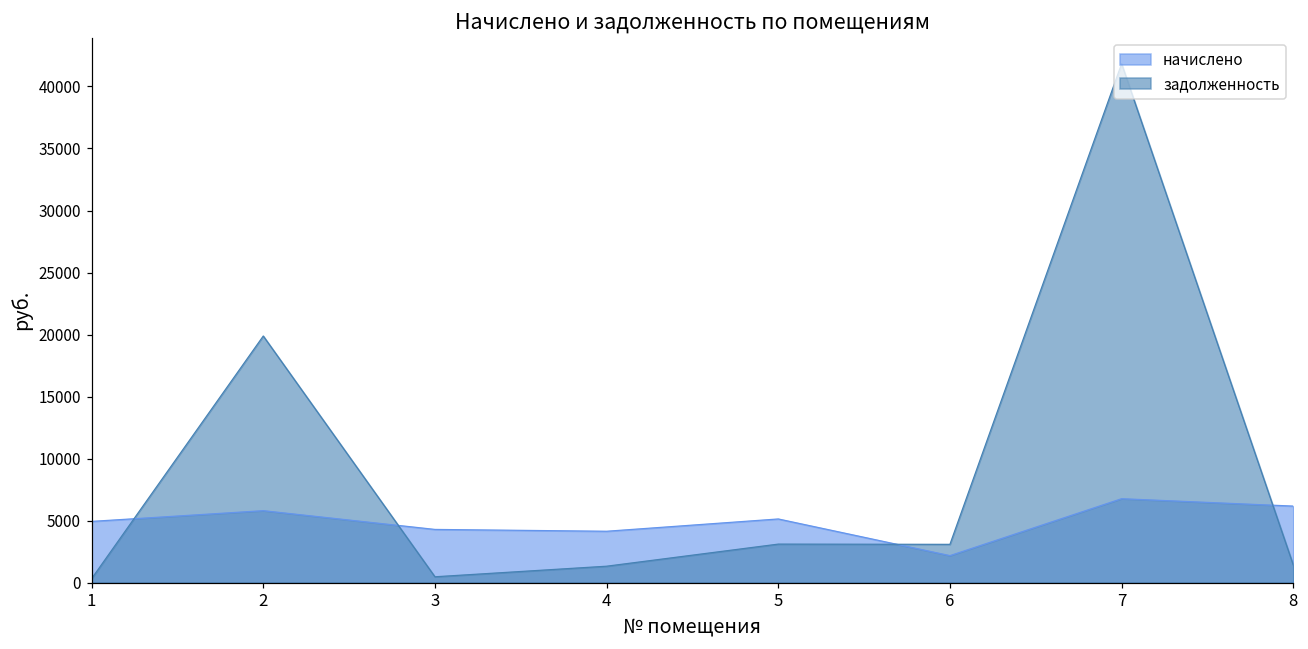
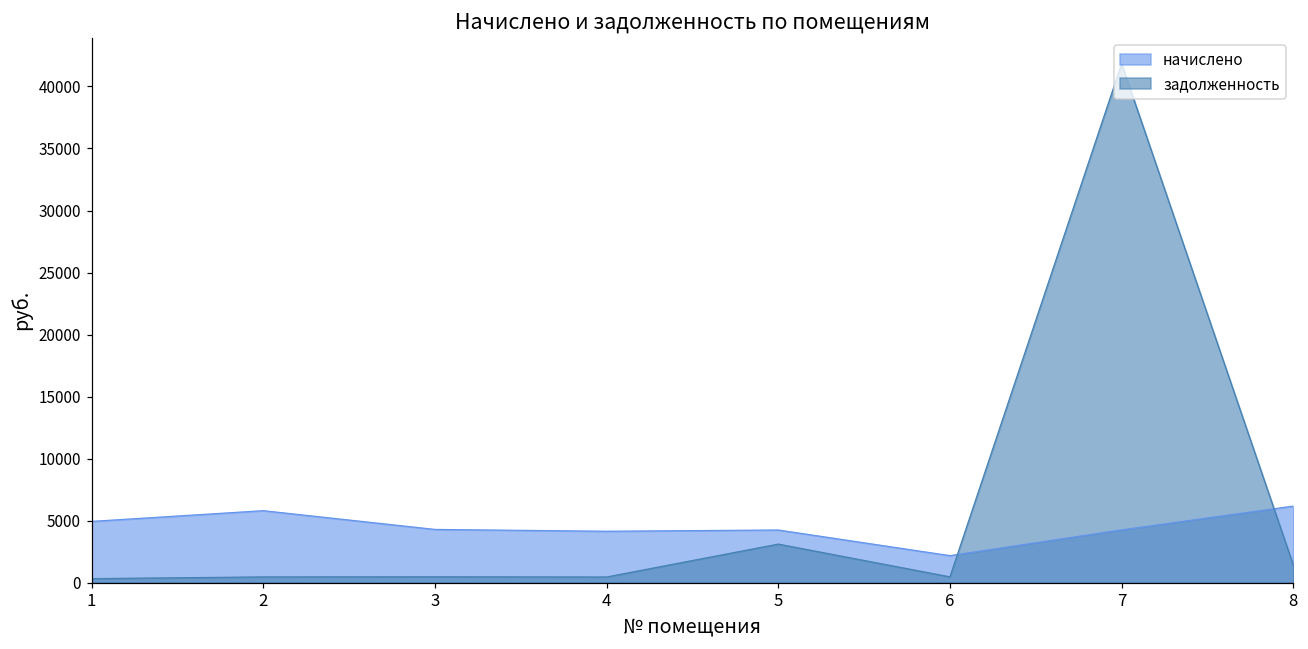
задолженность, 2: 19900 -> 500
задолженность, 4: 1300 -> 500
начислено, 5: 5100 -> 4200
задолженность, 6: 3100 -> 500
начислено, 7: 6800 -> 4300
